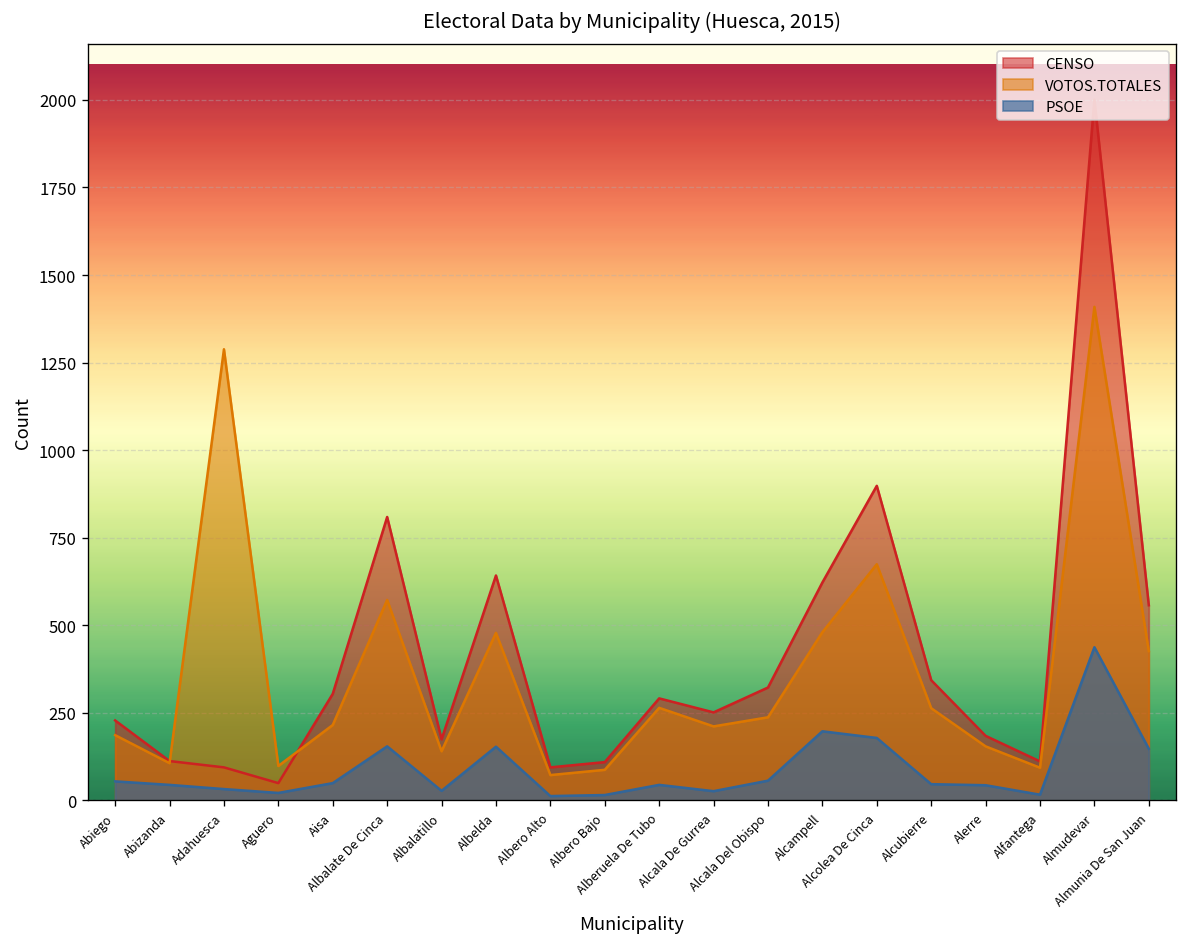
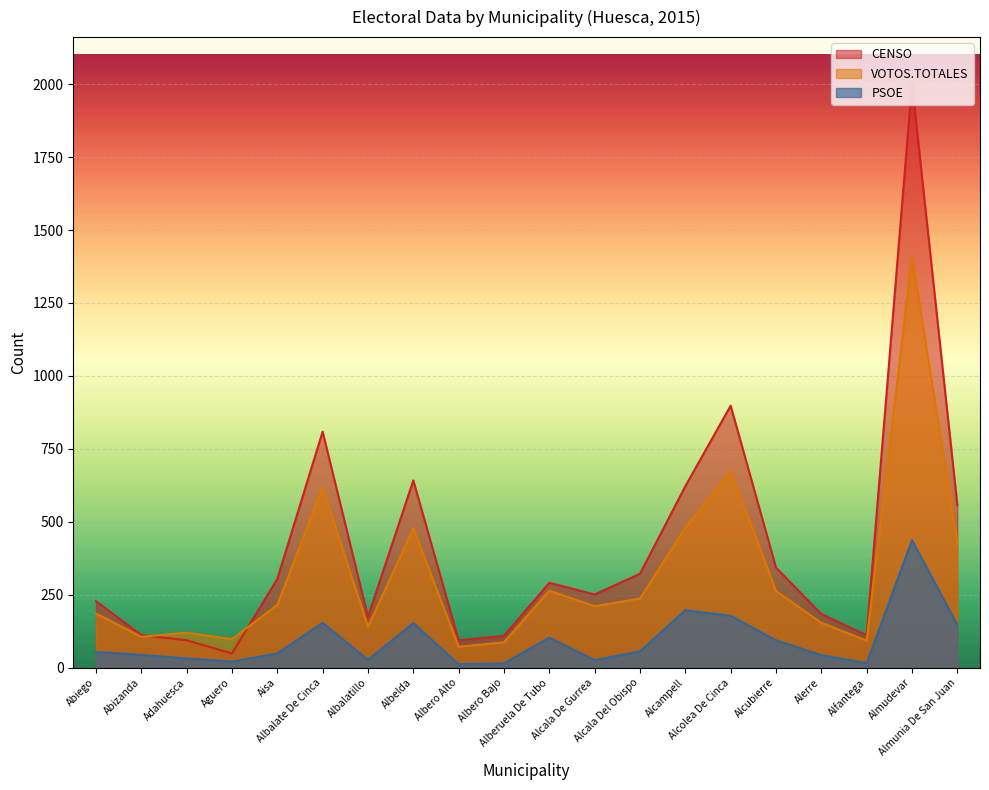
VOTOS.TOTALES, Adahuesca: 1290 -> 120
VOTOS.TOTALES, Albalate De Cinca: 570 -> 620
PSOE, Alberuela De Tubo: 40 -> 100
PSOE, Alcubierre: 50 -> 90
